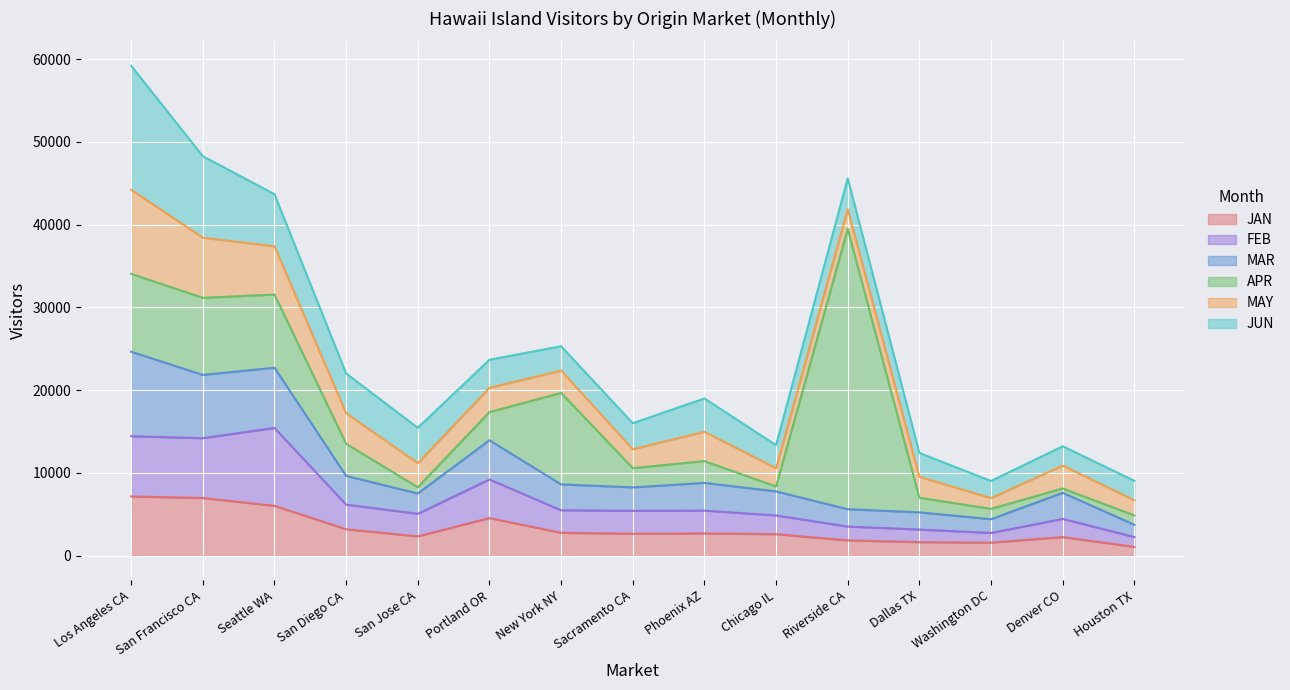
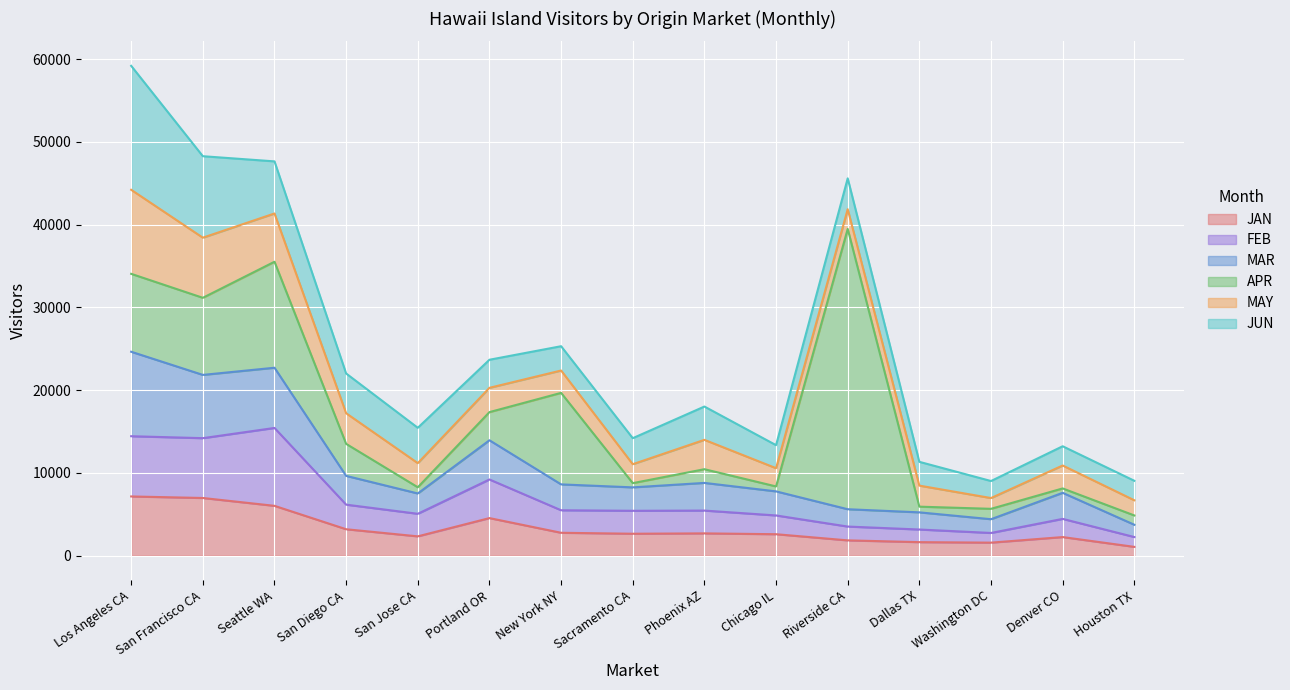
APR, Seattle WA: 9000 -> 13000
APR, Sacramento CA: 2000 -> 1000
APR, Phoenix AZ: 3000 -> 2000
APR, Dallas TX: 2000 -> 1000
